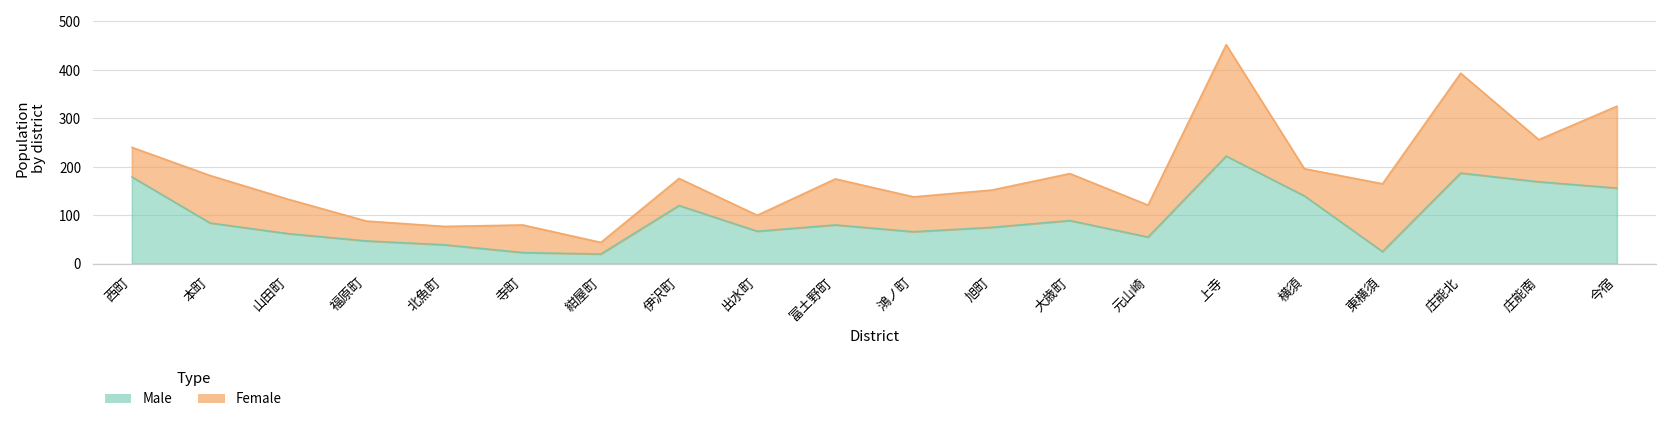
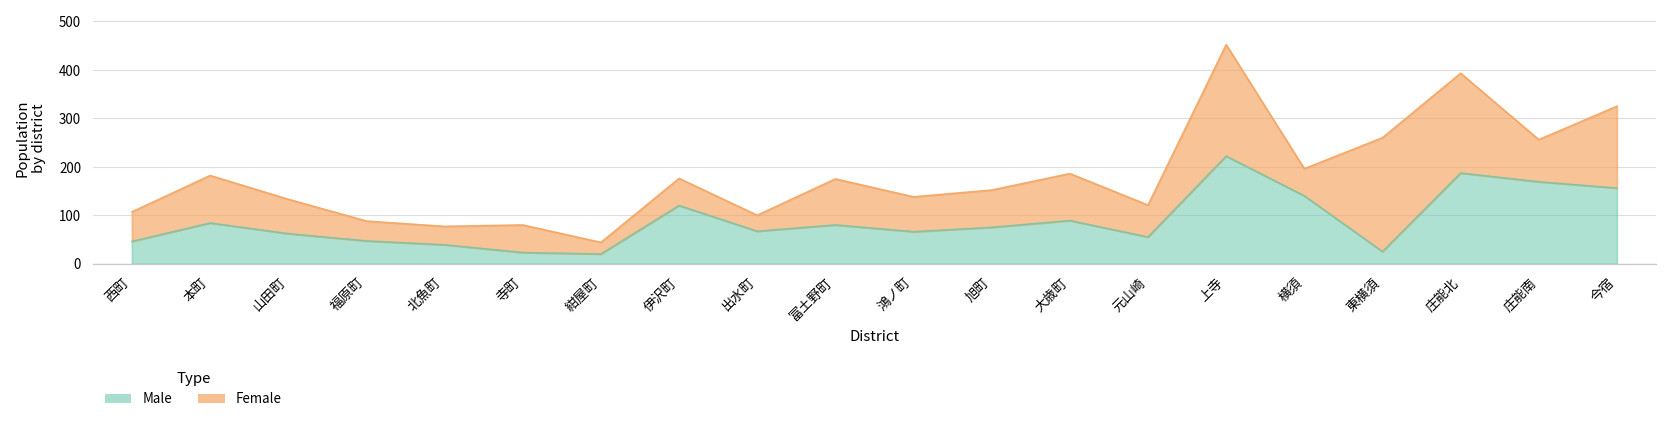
Male, 西町: 180 -> 50
Female, 東横須: 140 -> 240
